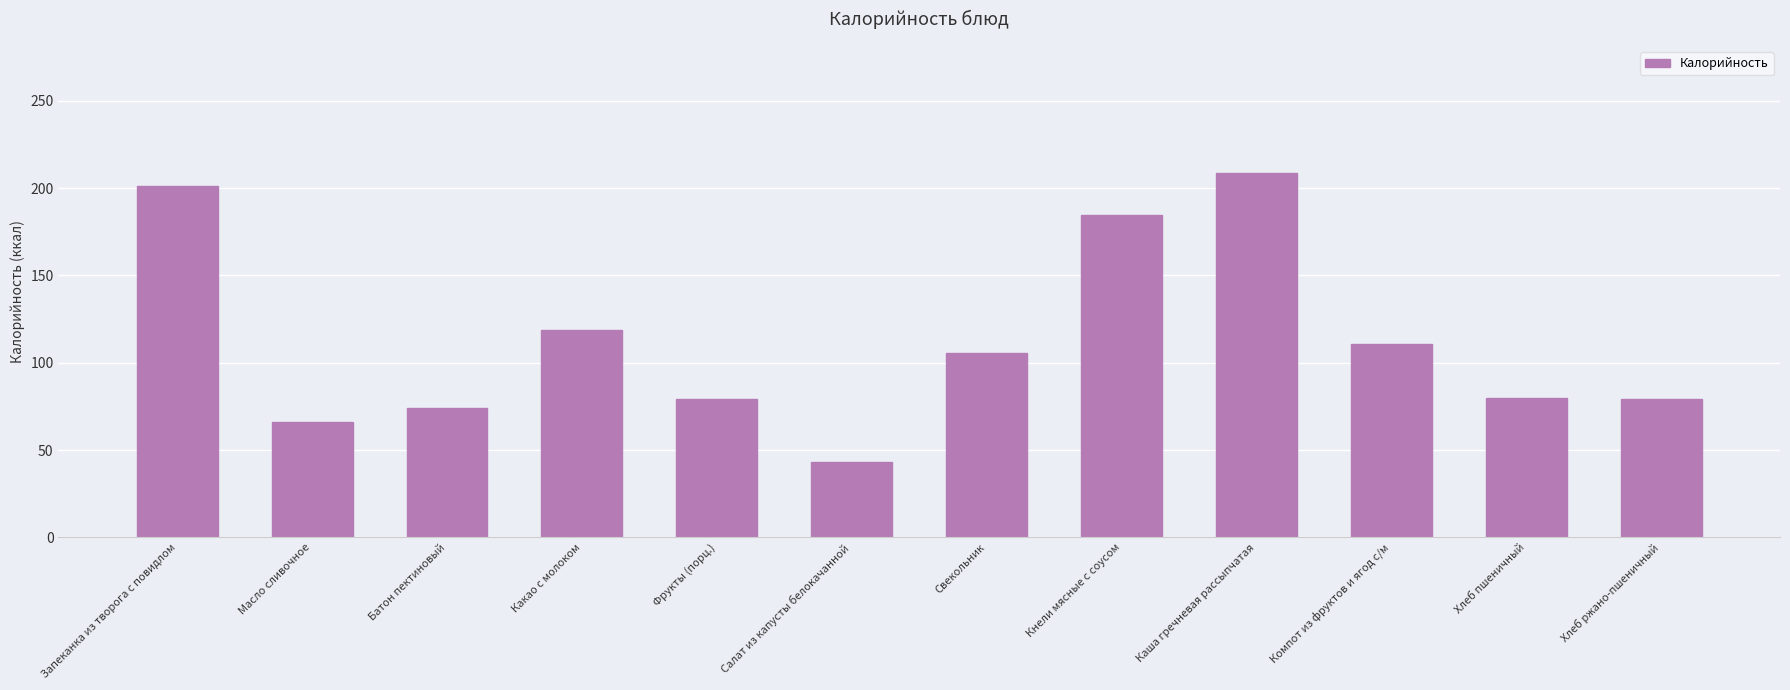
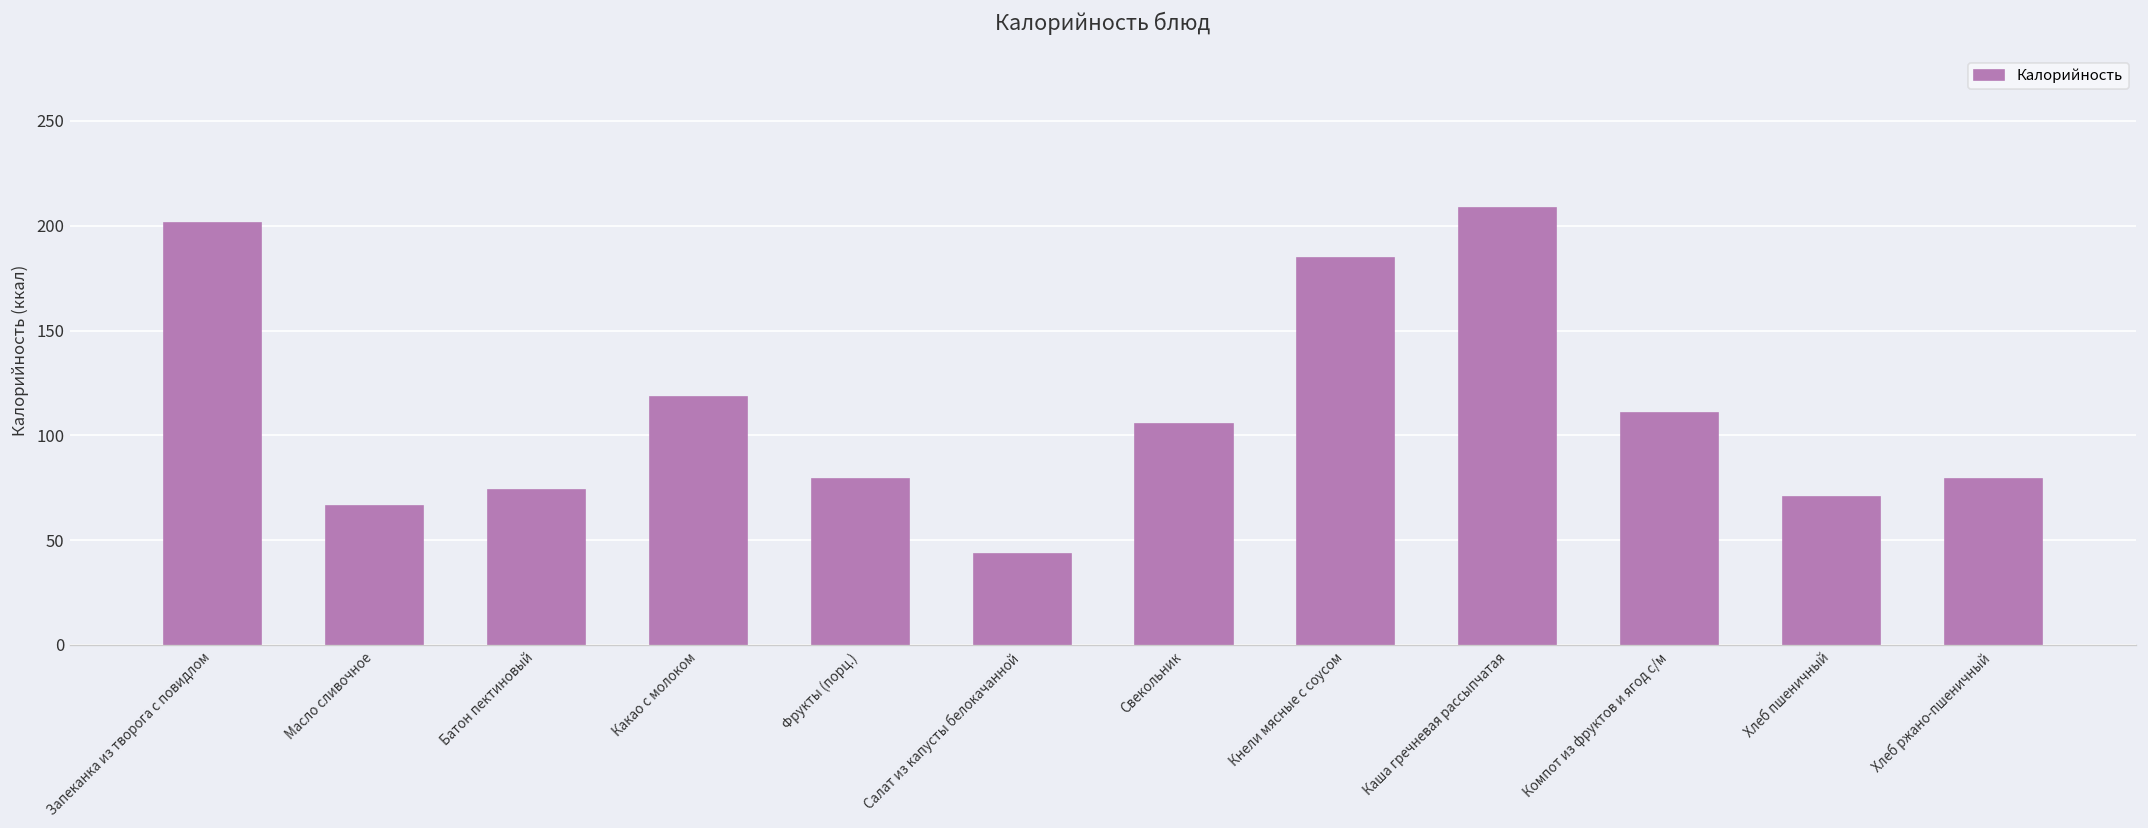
Хлеб пшеничный: 80 -> 71
